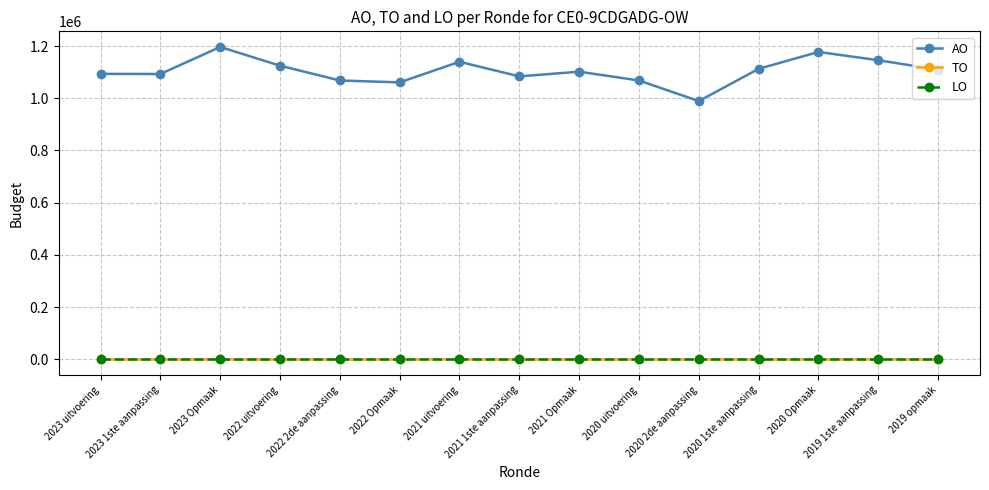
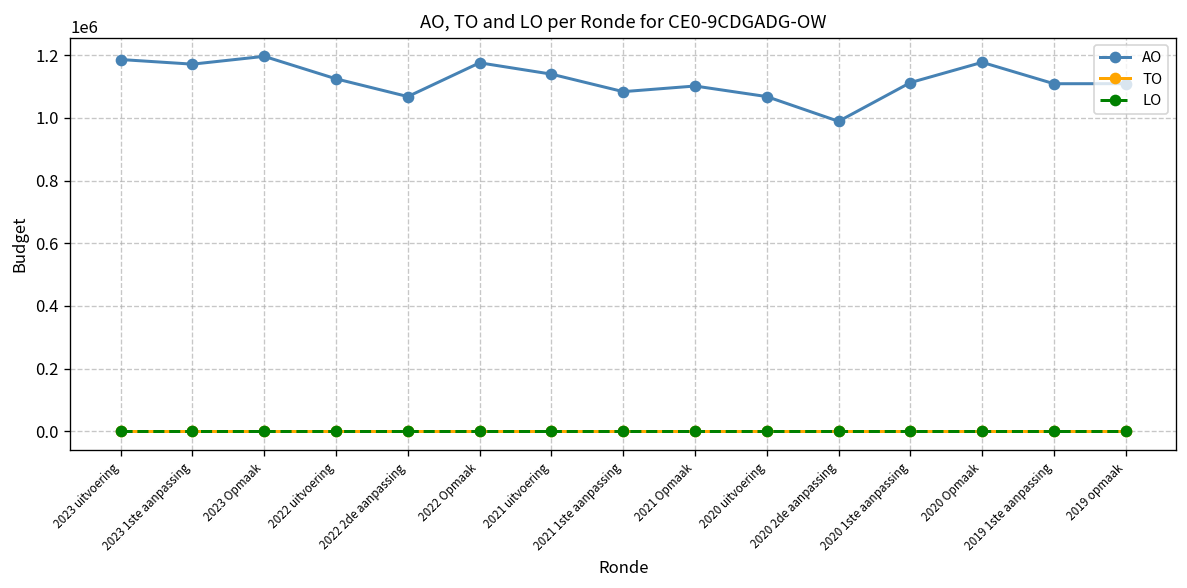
AO, 2023 uitvoering: 1090000 -> 1190000
AO, 2023 1ste aanpassing: 1090000 -> 1170000
AO, 2022 Opmaak: 1060000 -> 1180000
AO, 2019 1ste aanpassing: 1150000 -> 1110000
